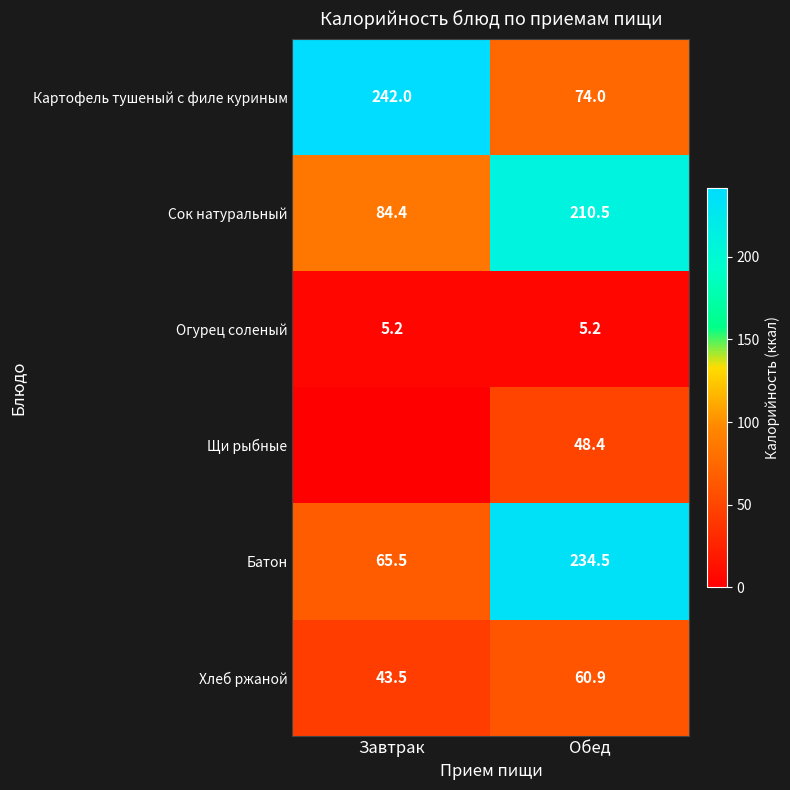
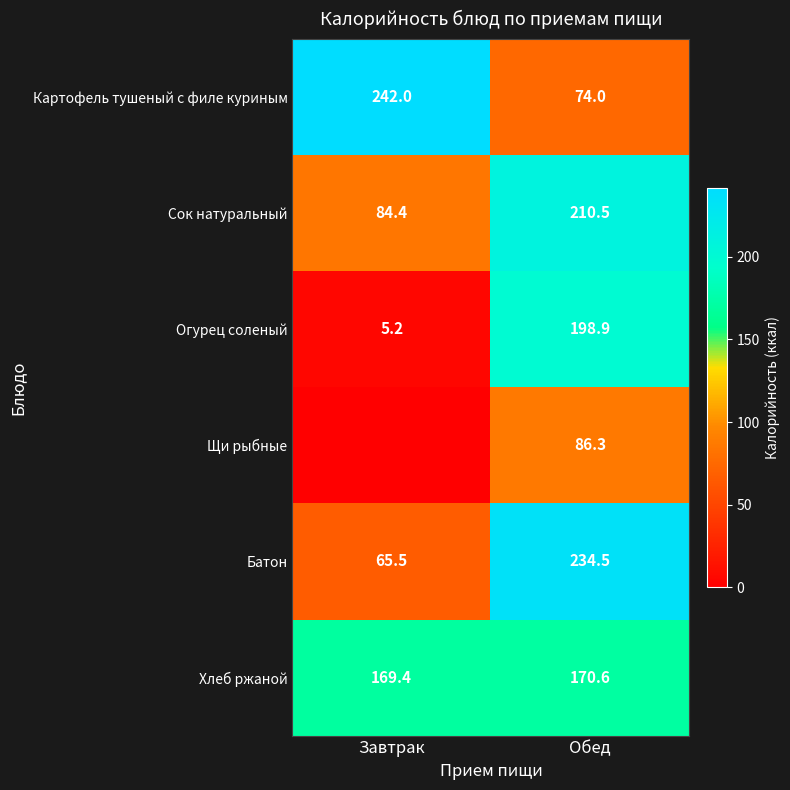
Огурец соленый, Обед: 5.2 -> 198.9
Щи рыбные, Обед: 48.4 -> 86.3
Хлеб ржаной, Завтрак: 43.5 -> 169.4
Хлеб ржаной, Обед: 60.9 -> 170.6
